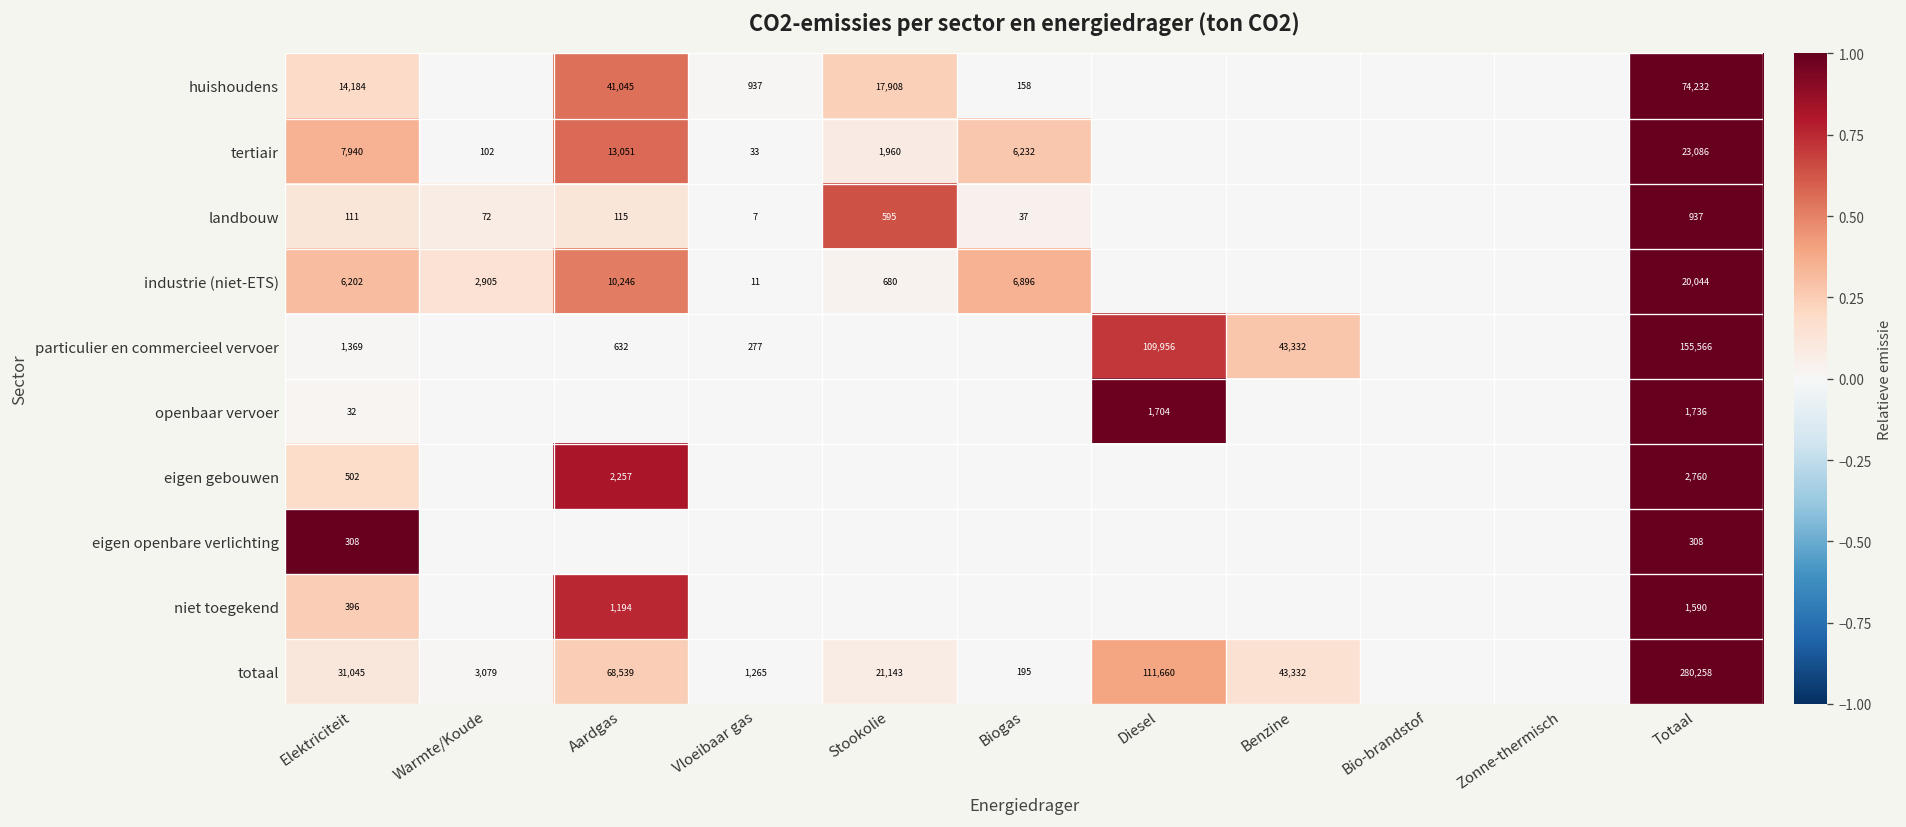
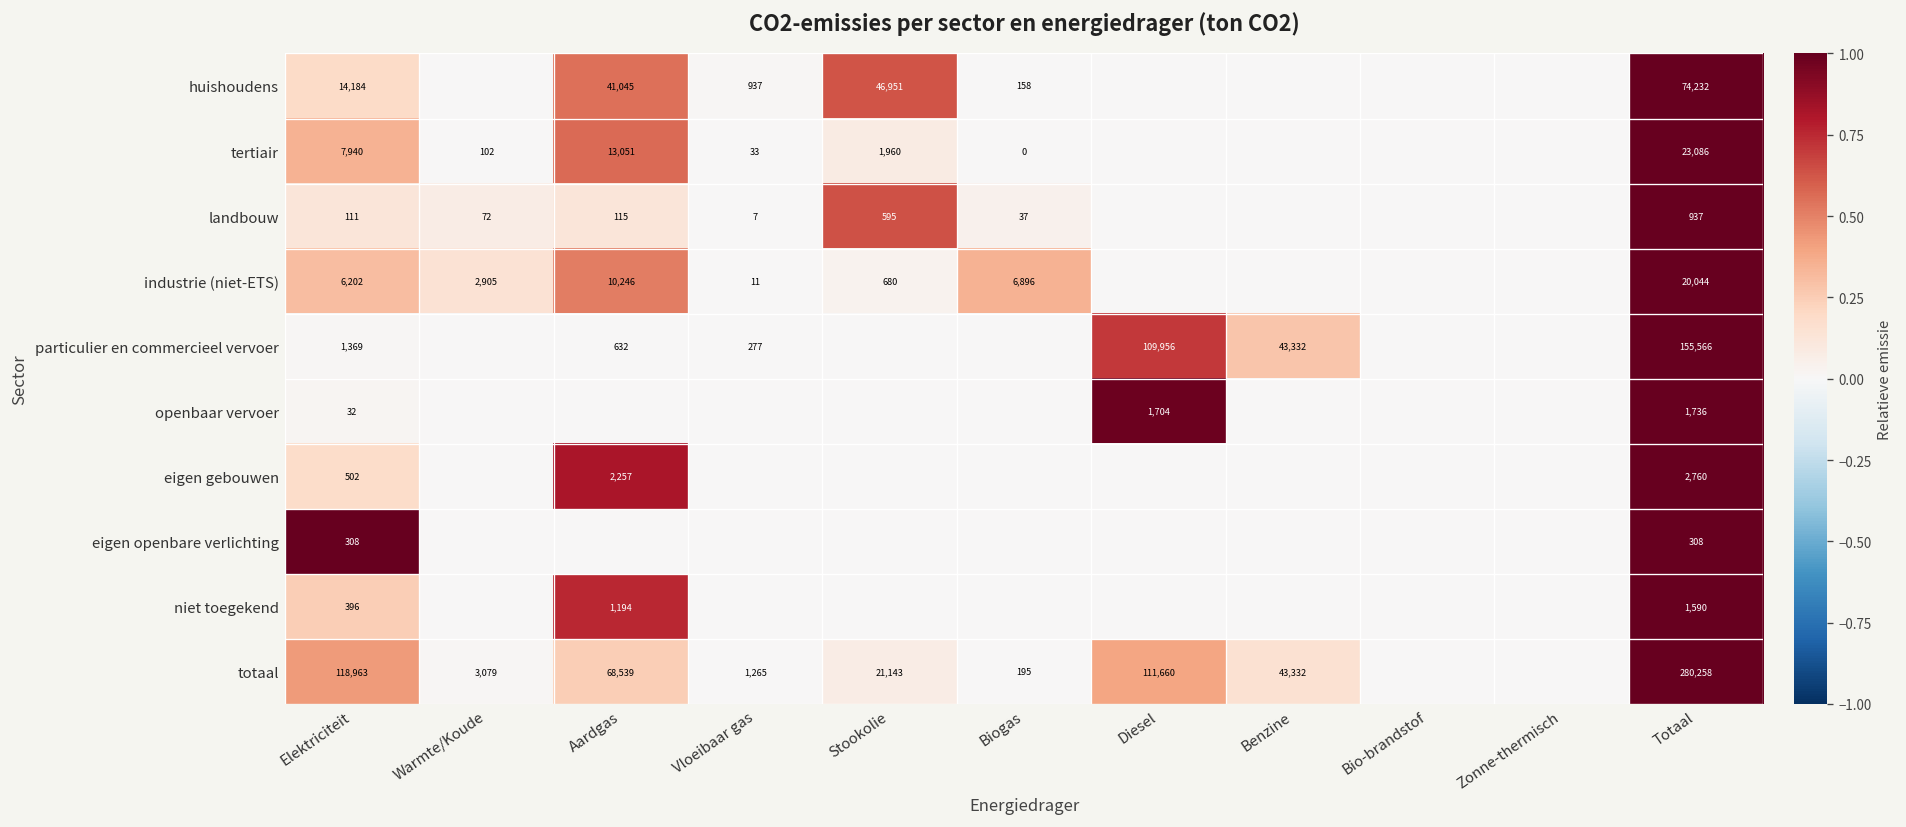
huishoudens, Stookolie: 17,908 -> 46,951
tertiair, Biogas: 6,232 -> 0
totaal, Elektriciteit: 31,045 -> 118,963
